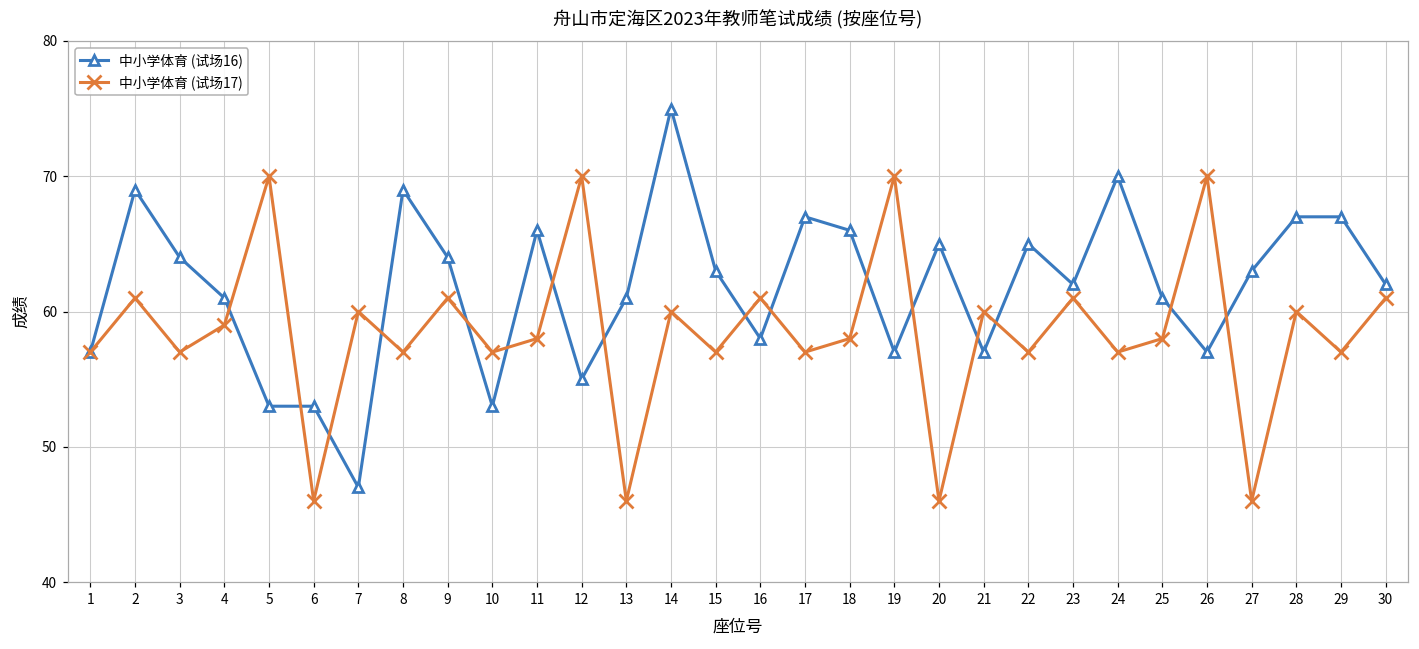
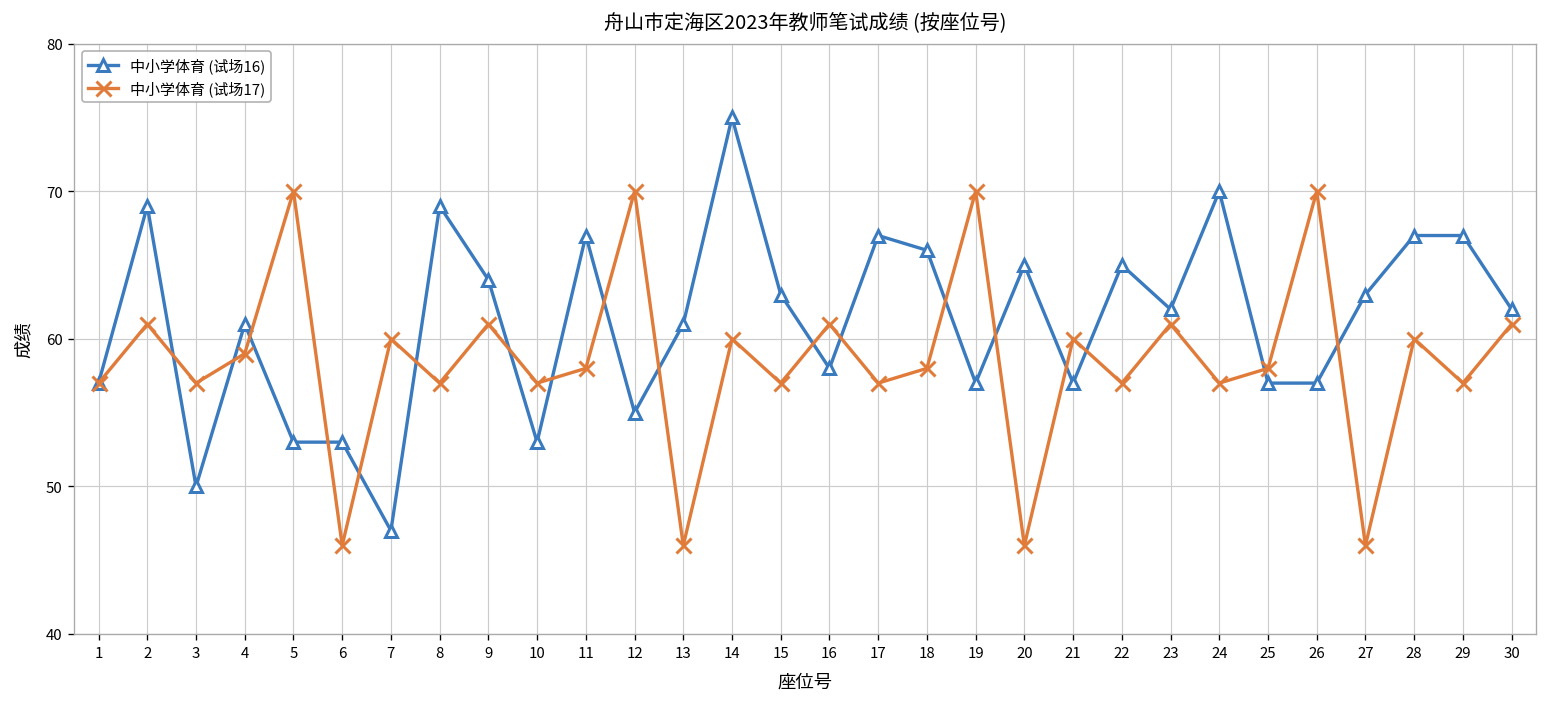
中小学体育 (试场16), 3: 64 -> 50
中小学体育 (试场16), 11: 66 -> 67
中小学体育 (试场16), 25: 61 -> 57
